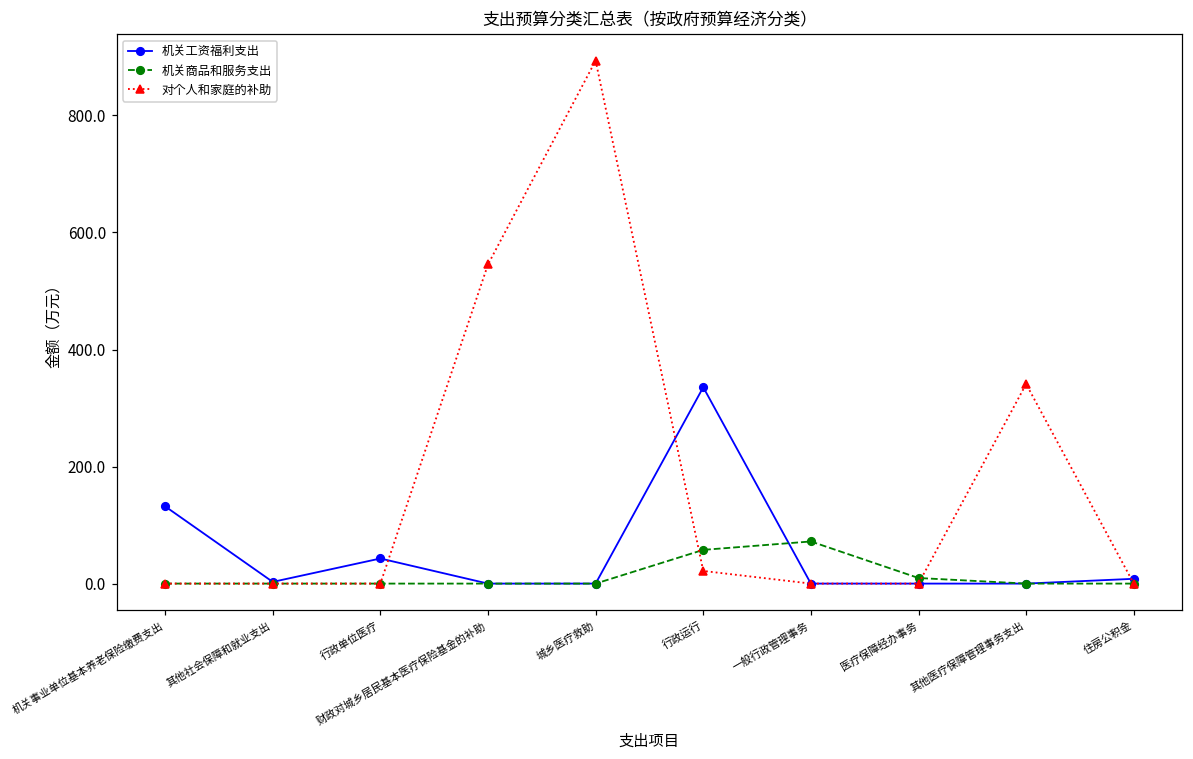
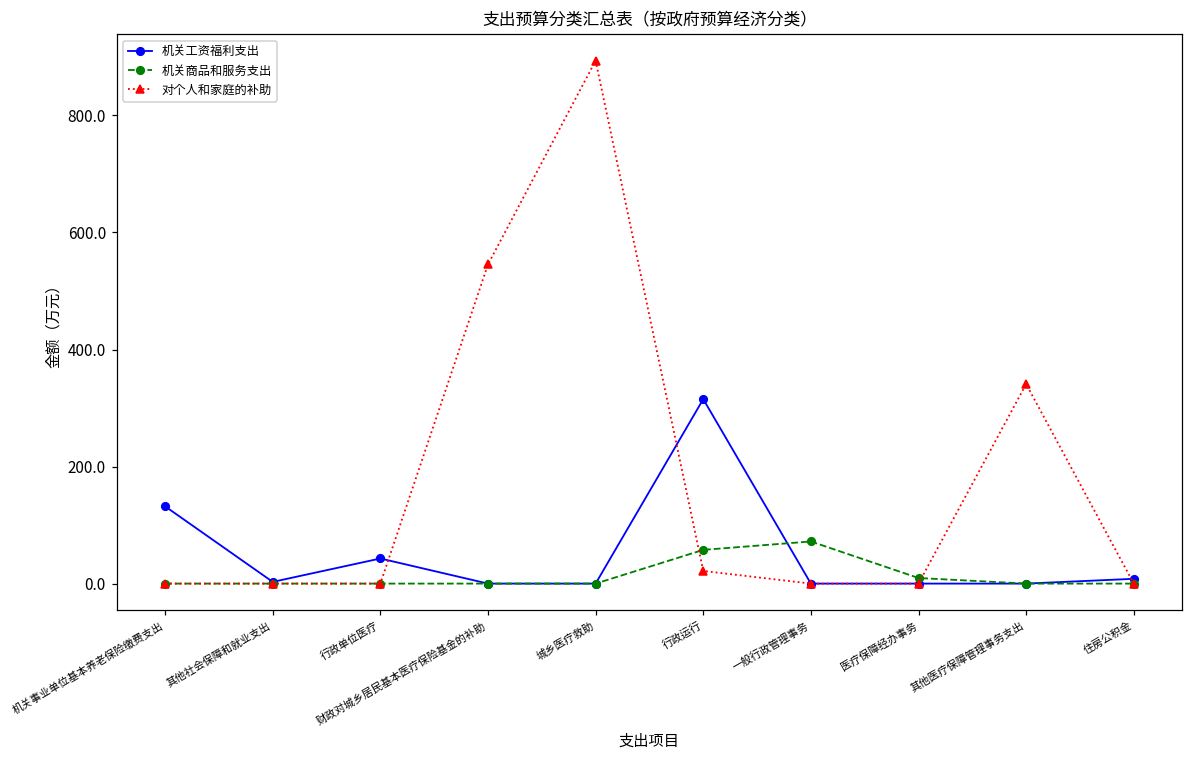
机关工资福利支出, 行政运行: 340 -> 320
